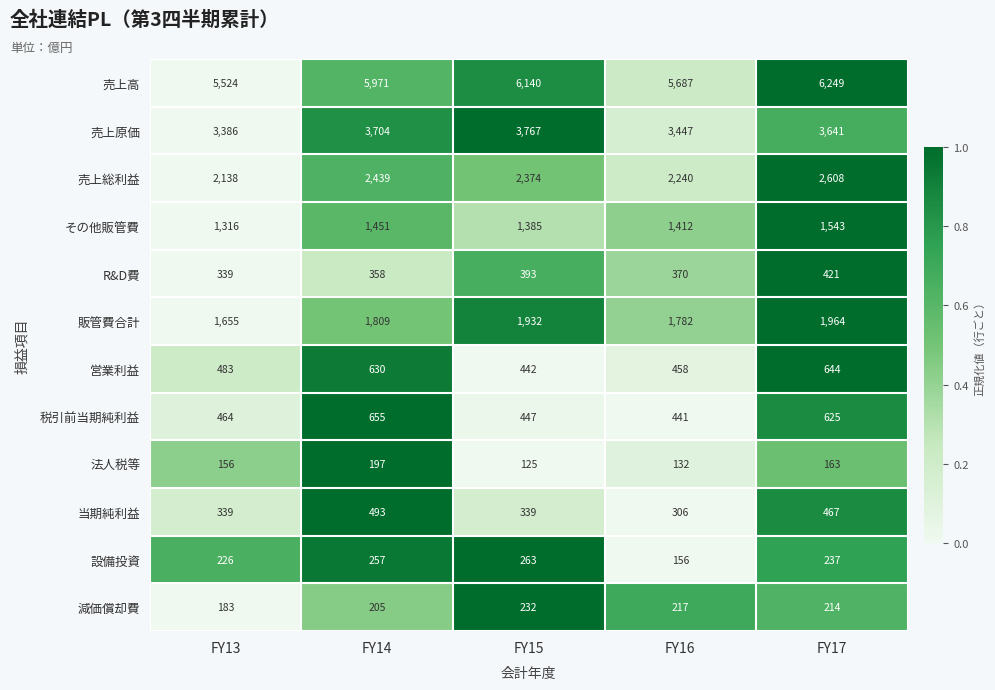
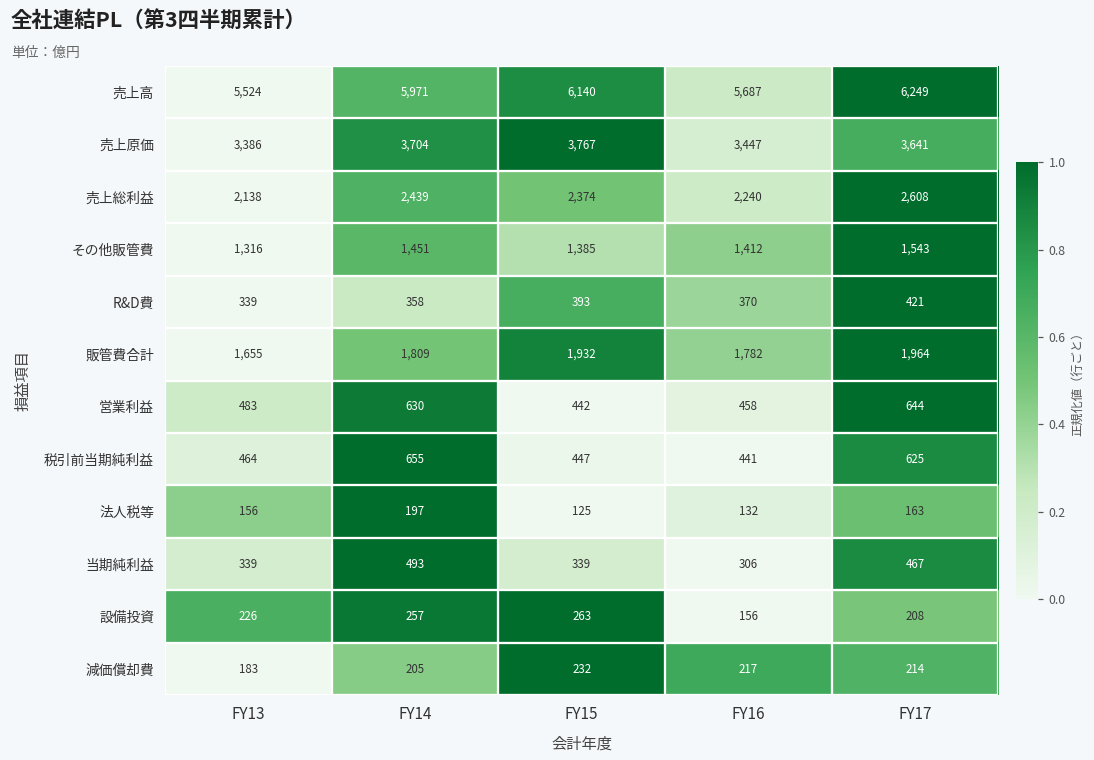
設備投資, FY17: 237 -> 208
